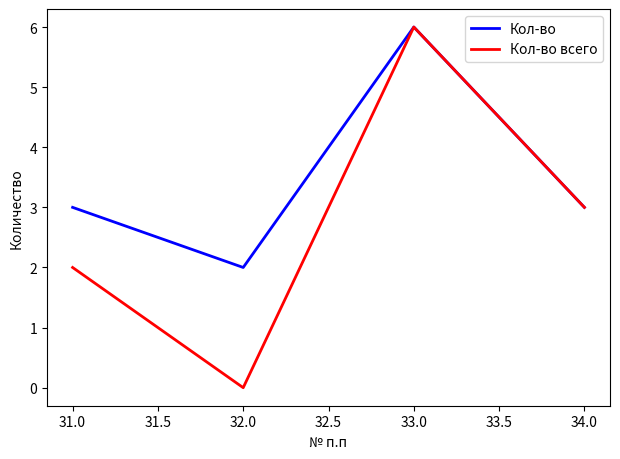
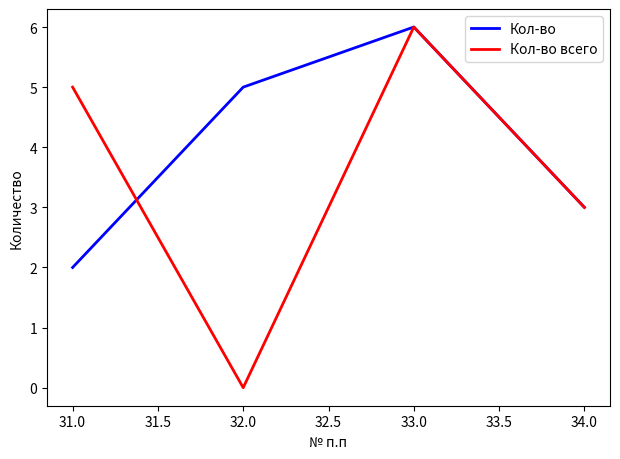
Кол-во, 31.0: 3 -> 2
Кол-во всего, 31.0: 2 -> 5
Кол-во, 32.0: 2 -> 5
